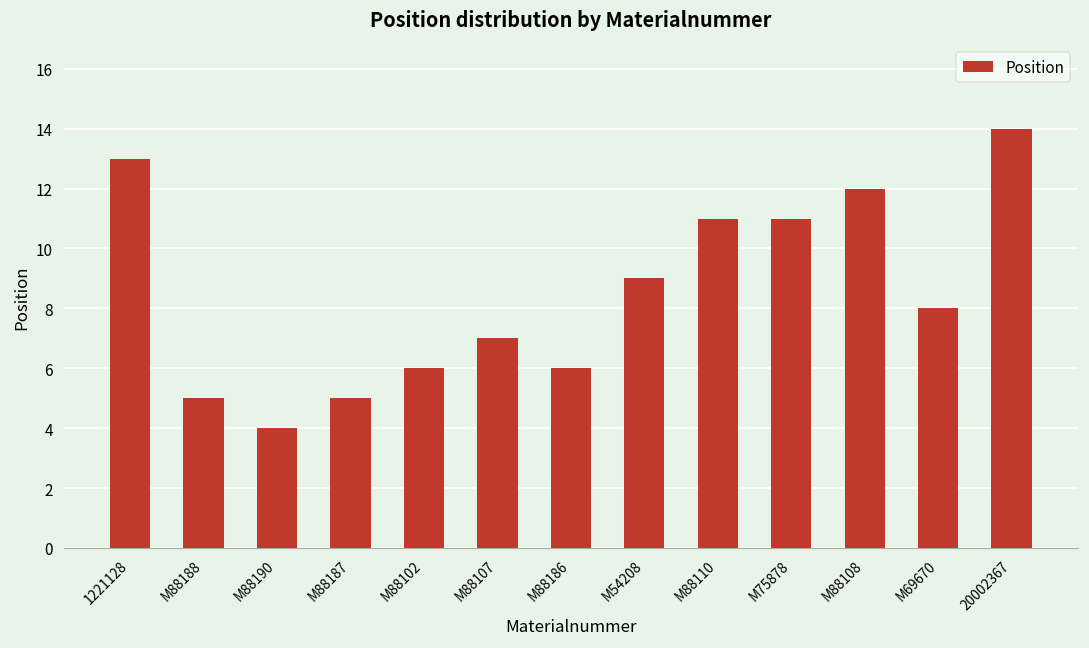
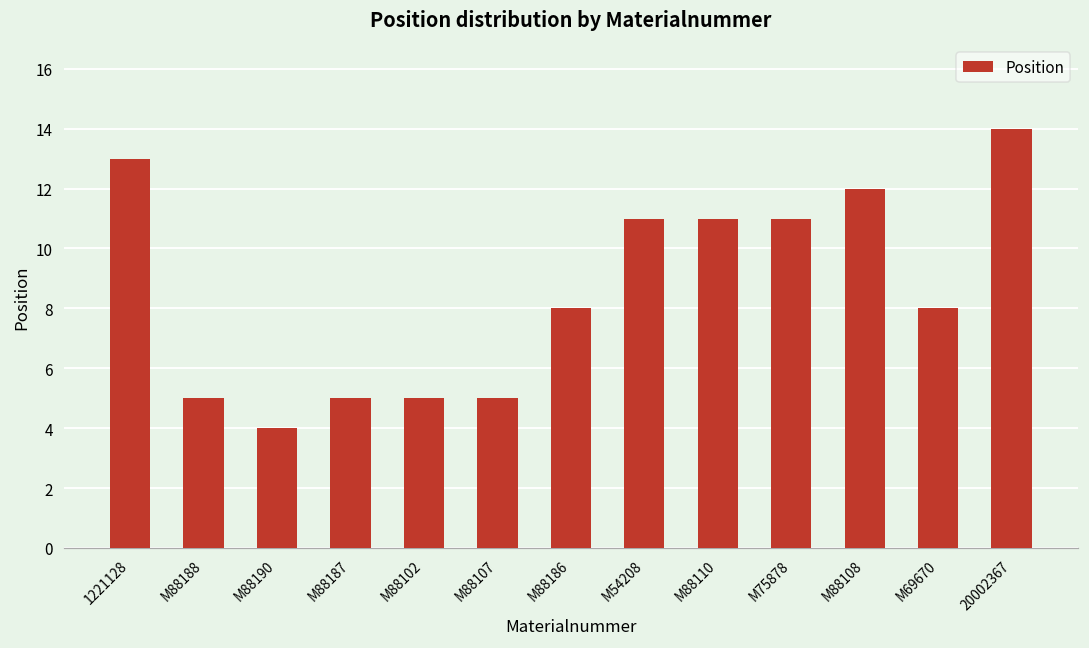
M88102: 6 -> 5
M88107: 7 -> 5
M88186: 6 -> 8
M54208: 9 -> 11
